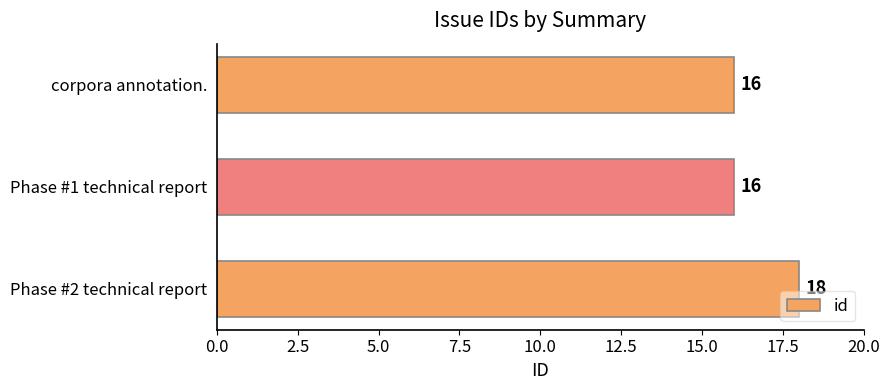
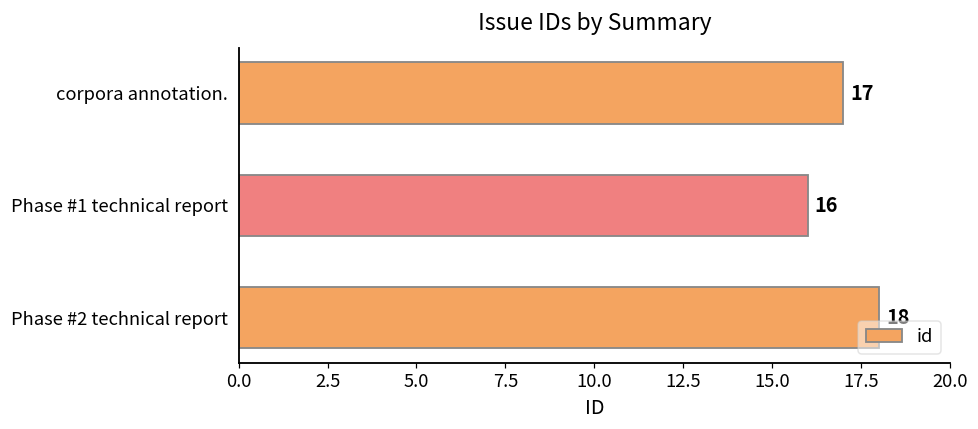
corpora annotation.: 16 -> 17
